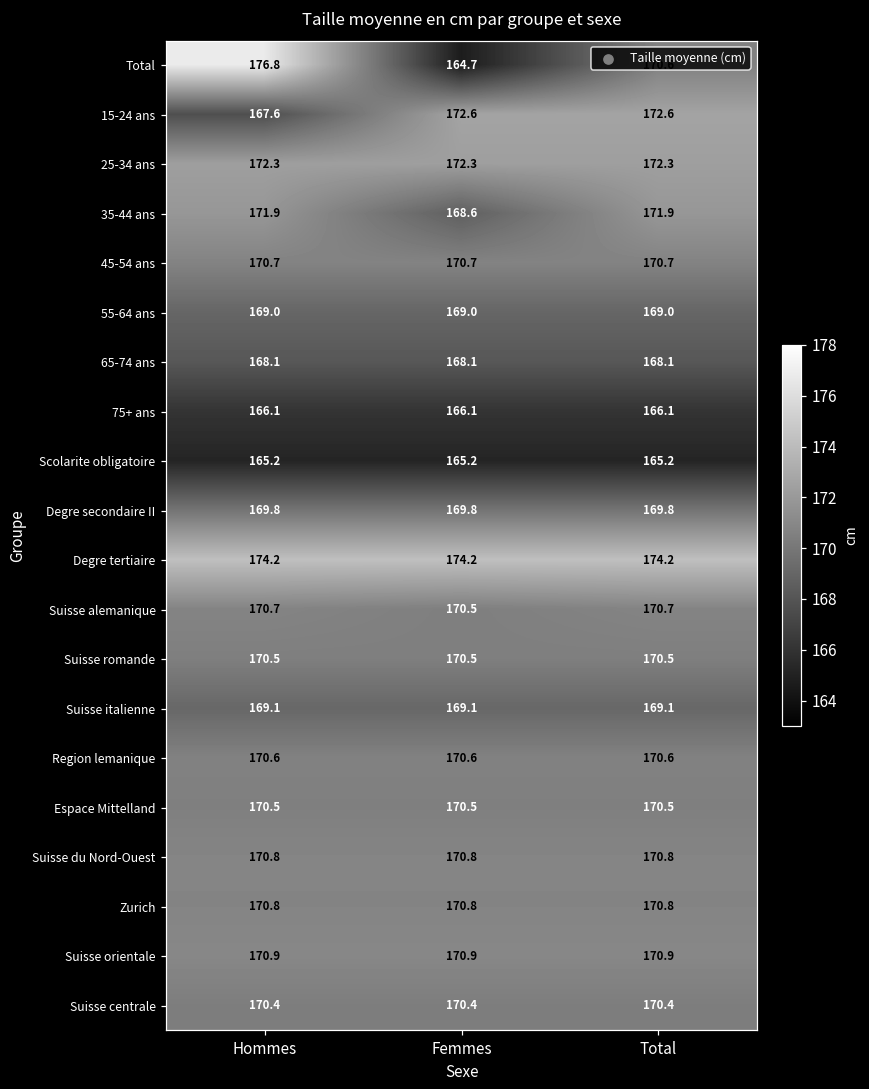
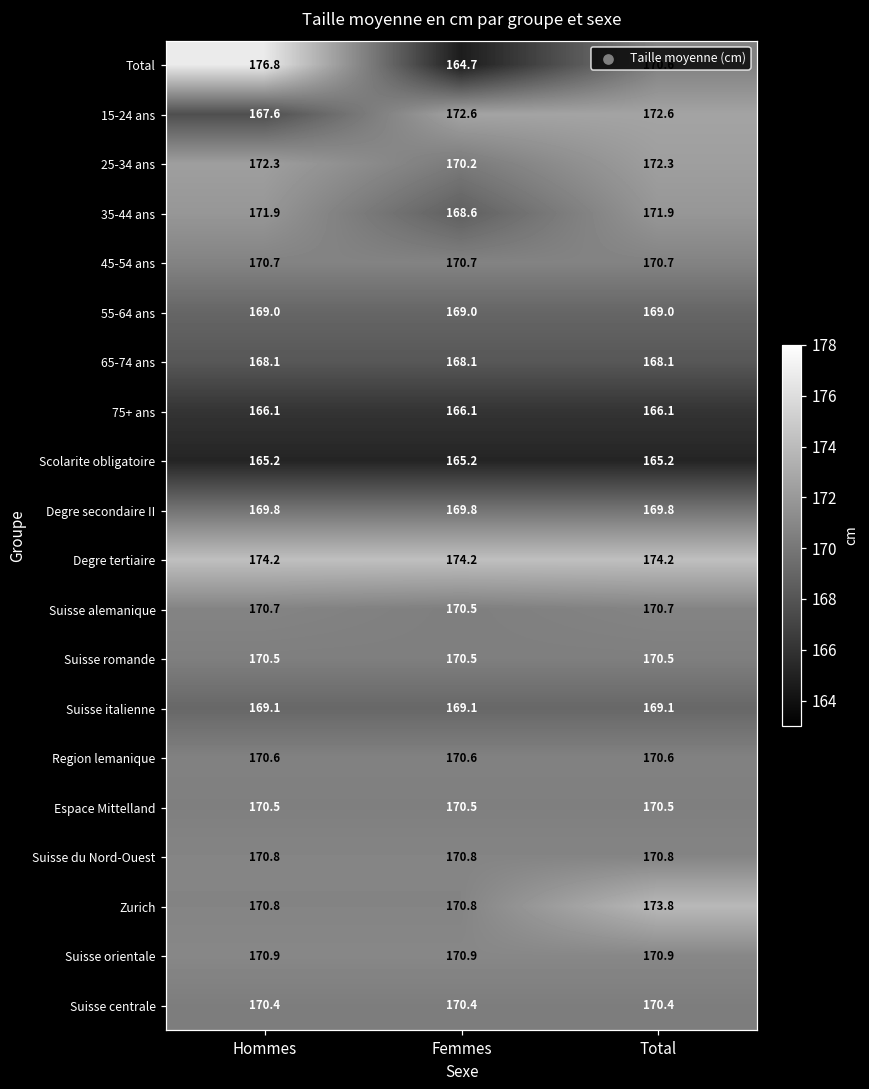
25-34 ans, Femmes: 172.3 -> 170.2
Zurich, Total: 170.8 -> 173.8
